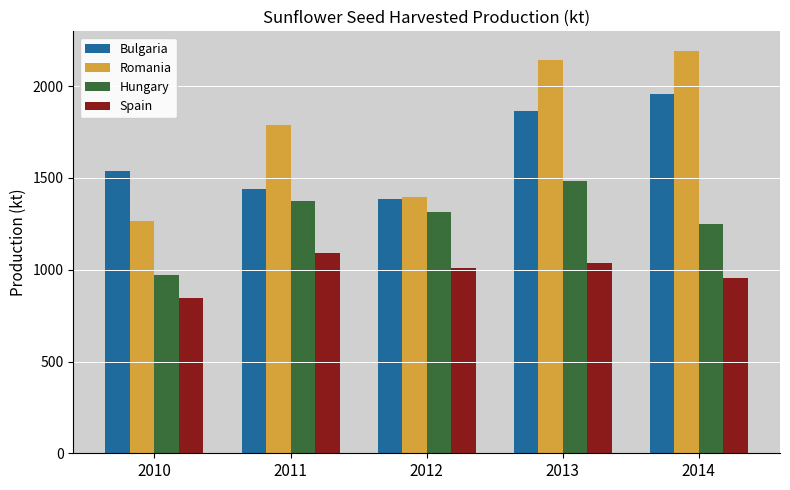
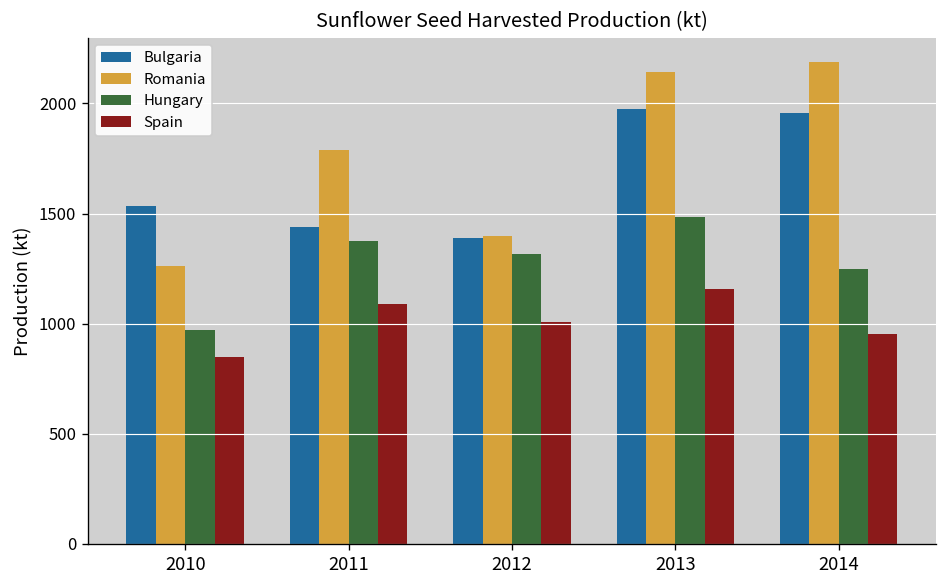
Bulgaria, 2013: 1860 -> 1970
Spain, 2013: 1040 -> 1160
